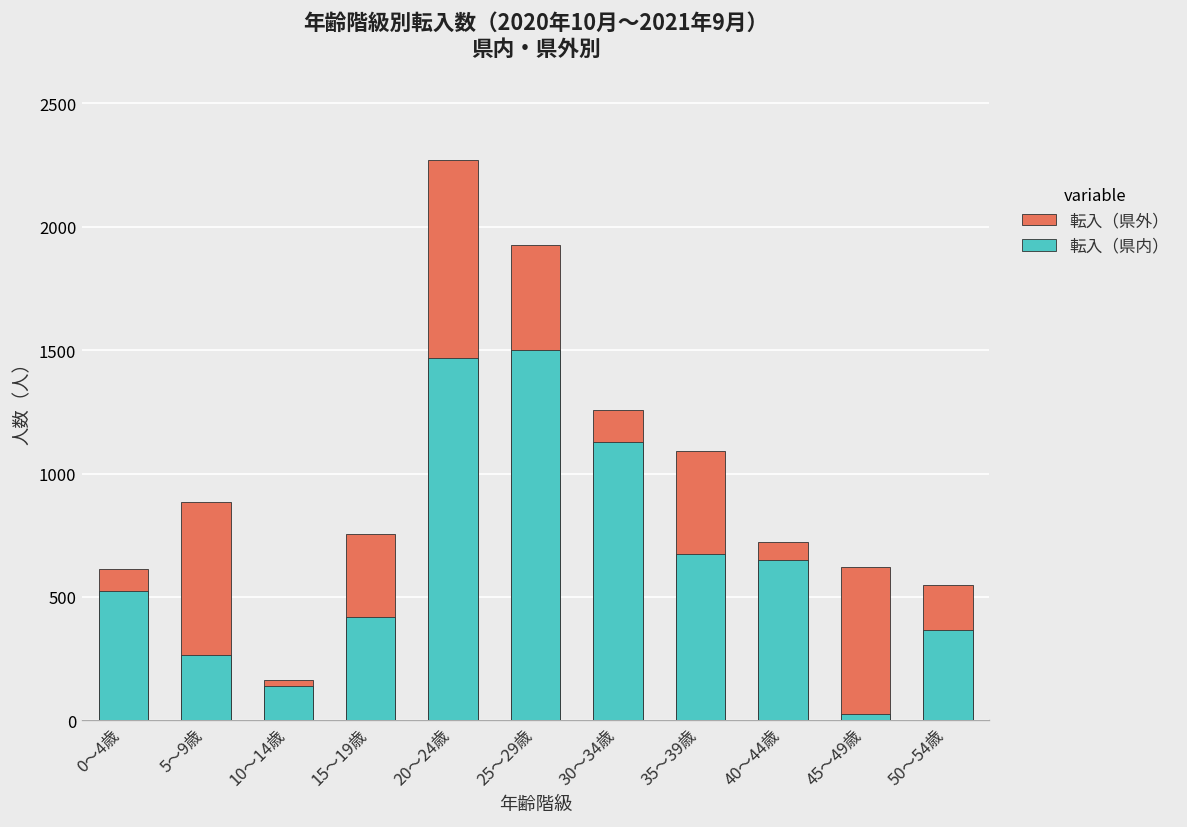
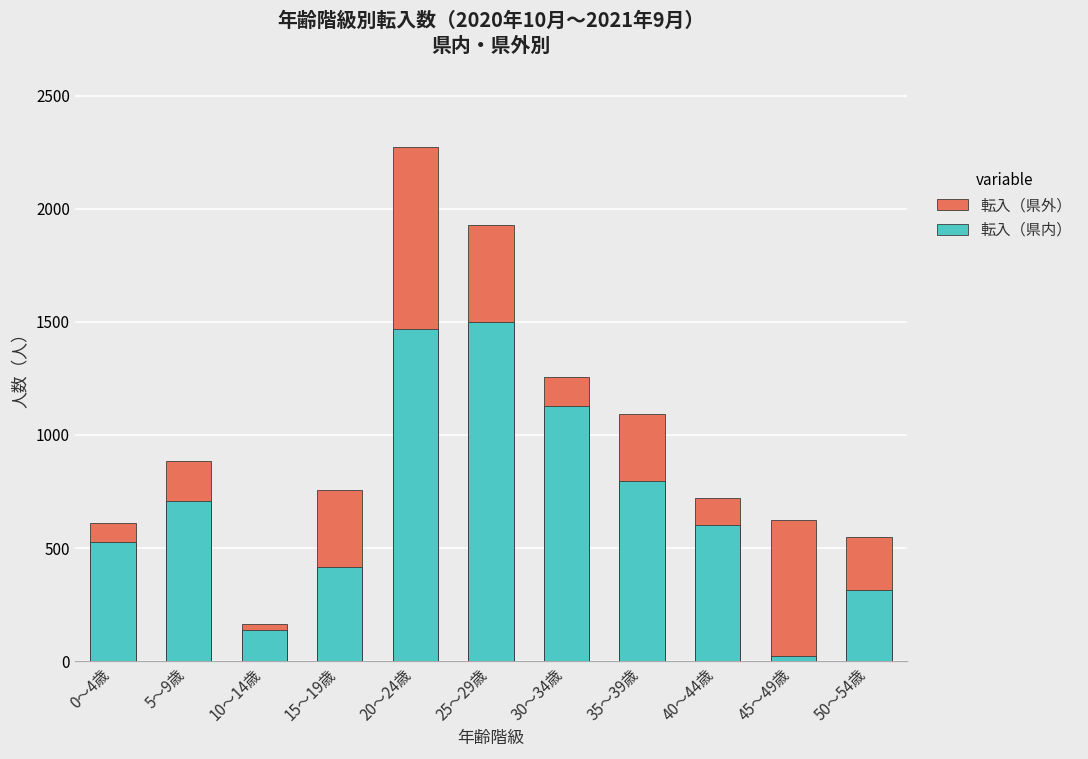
転入（県内）, 5～9歳: 260 -> 710
転入（県内）, 35～39歳: 670 -> 800
転入（県内）, 40～44歳: 650 -> 600
転入（県内）, 50～54歳: 370 -> 320
